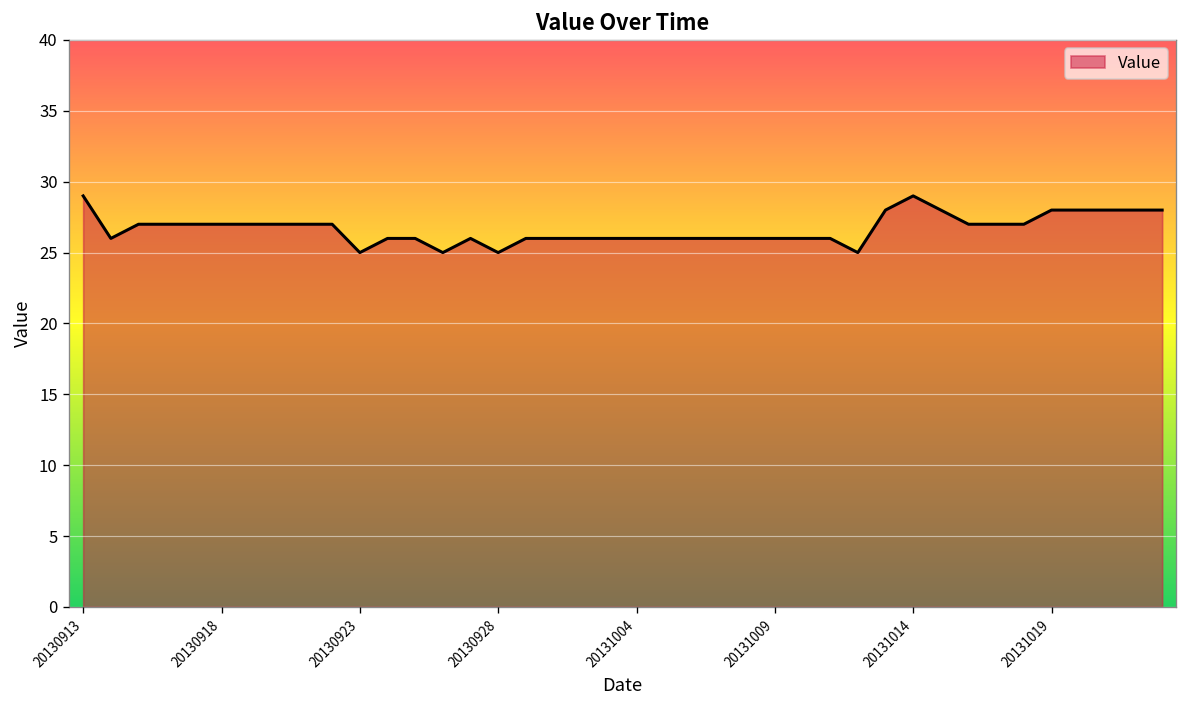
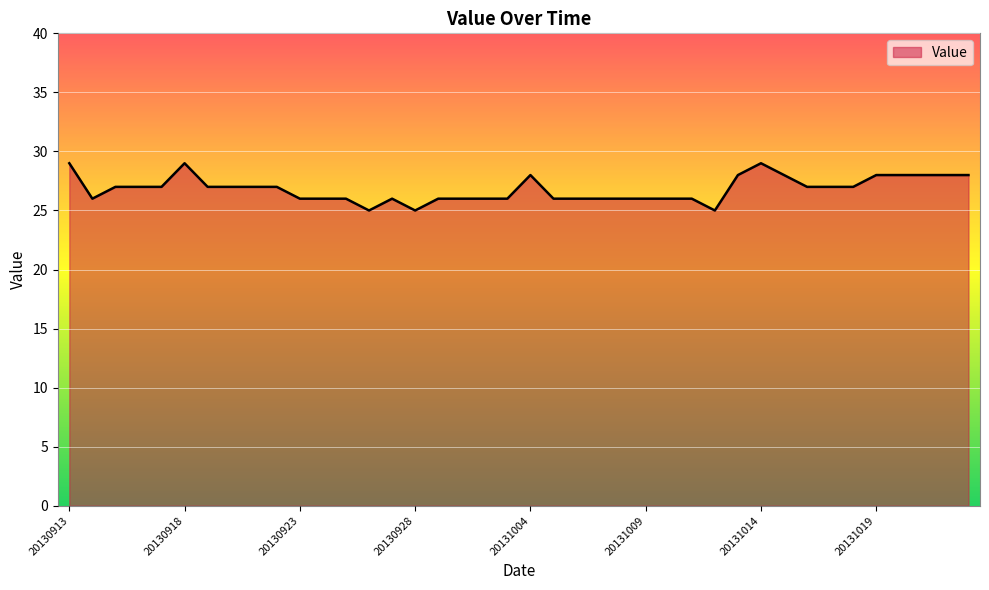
20130918: 27 -> 29
20130923: 25 -> 26
20131004: 26 -> 28
